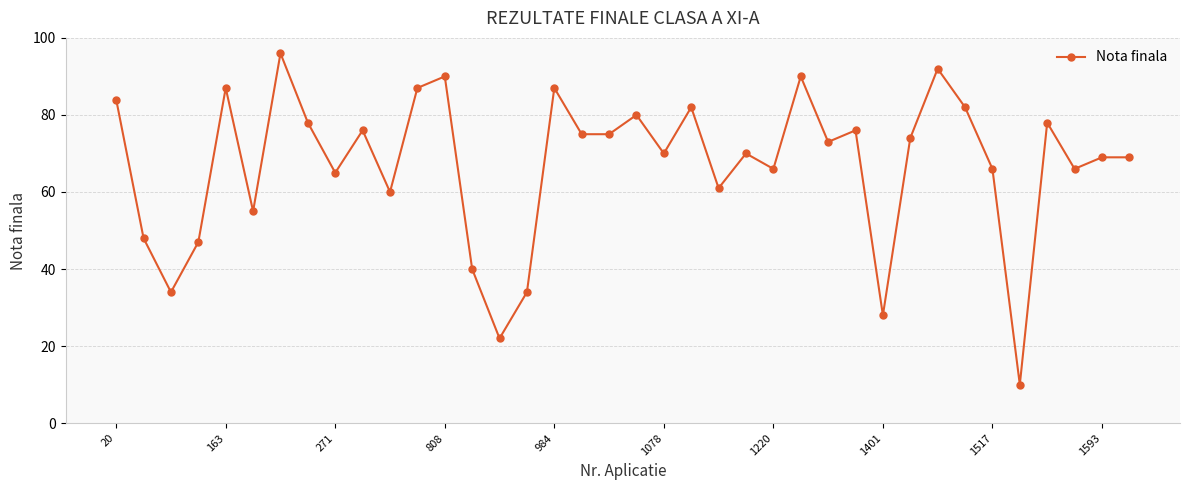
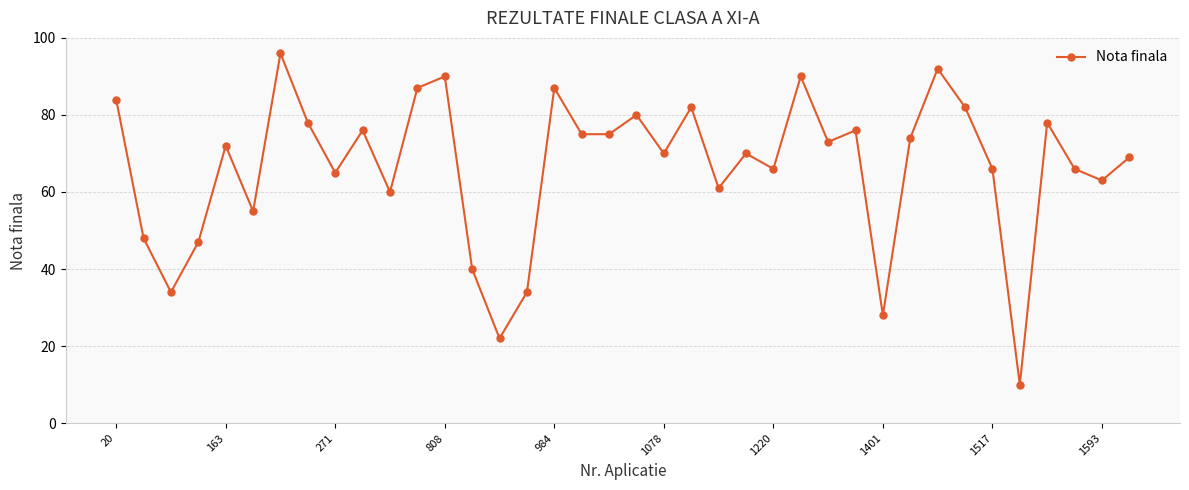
163: 87 -> 72
1593: 69 -> 63
